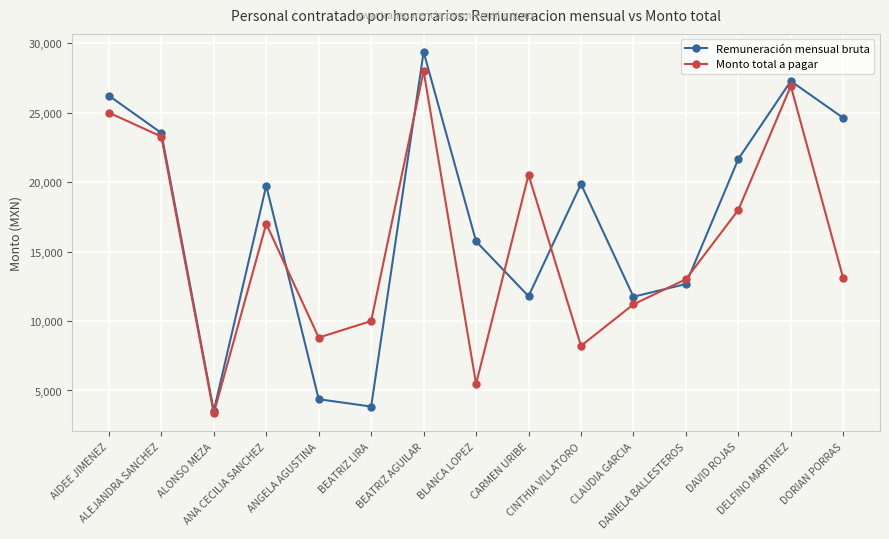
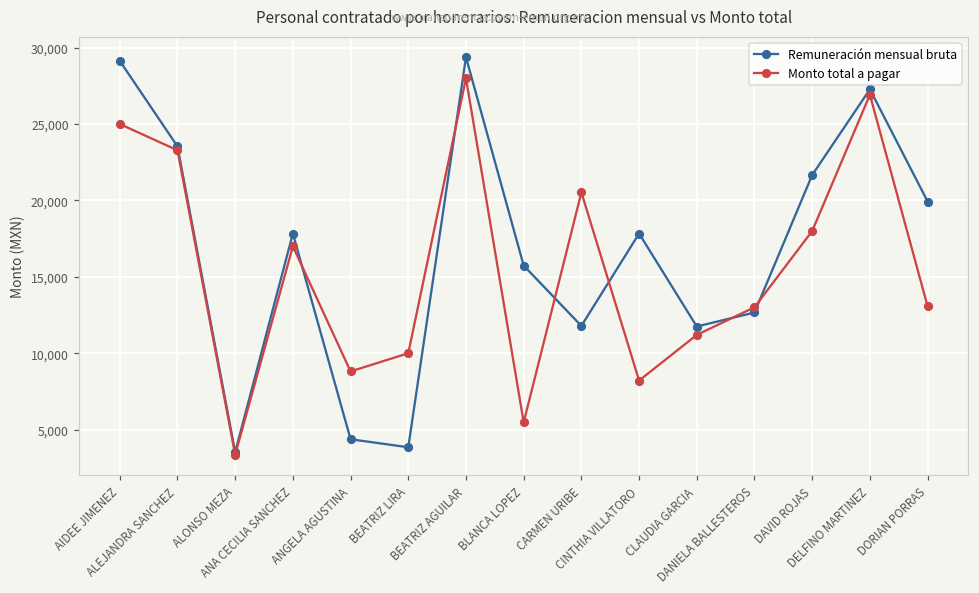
Remuneración mensual bruta, AIDEE JIMENEZ: 26,200 -> 29,100
Remuneración mensual bruta, ANA CECILIA SANCHEZ: 19,700 -> 17,800
Remuneración mensual bruta, CINTHIA VILLATORO: 19,900 -> 17,800
Remuneración mensual bruta, DORIAN PORRAS: 24,600 -> 19,900
